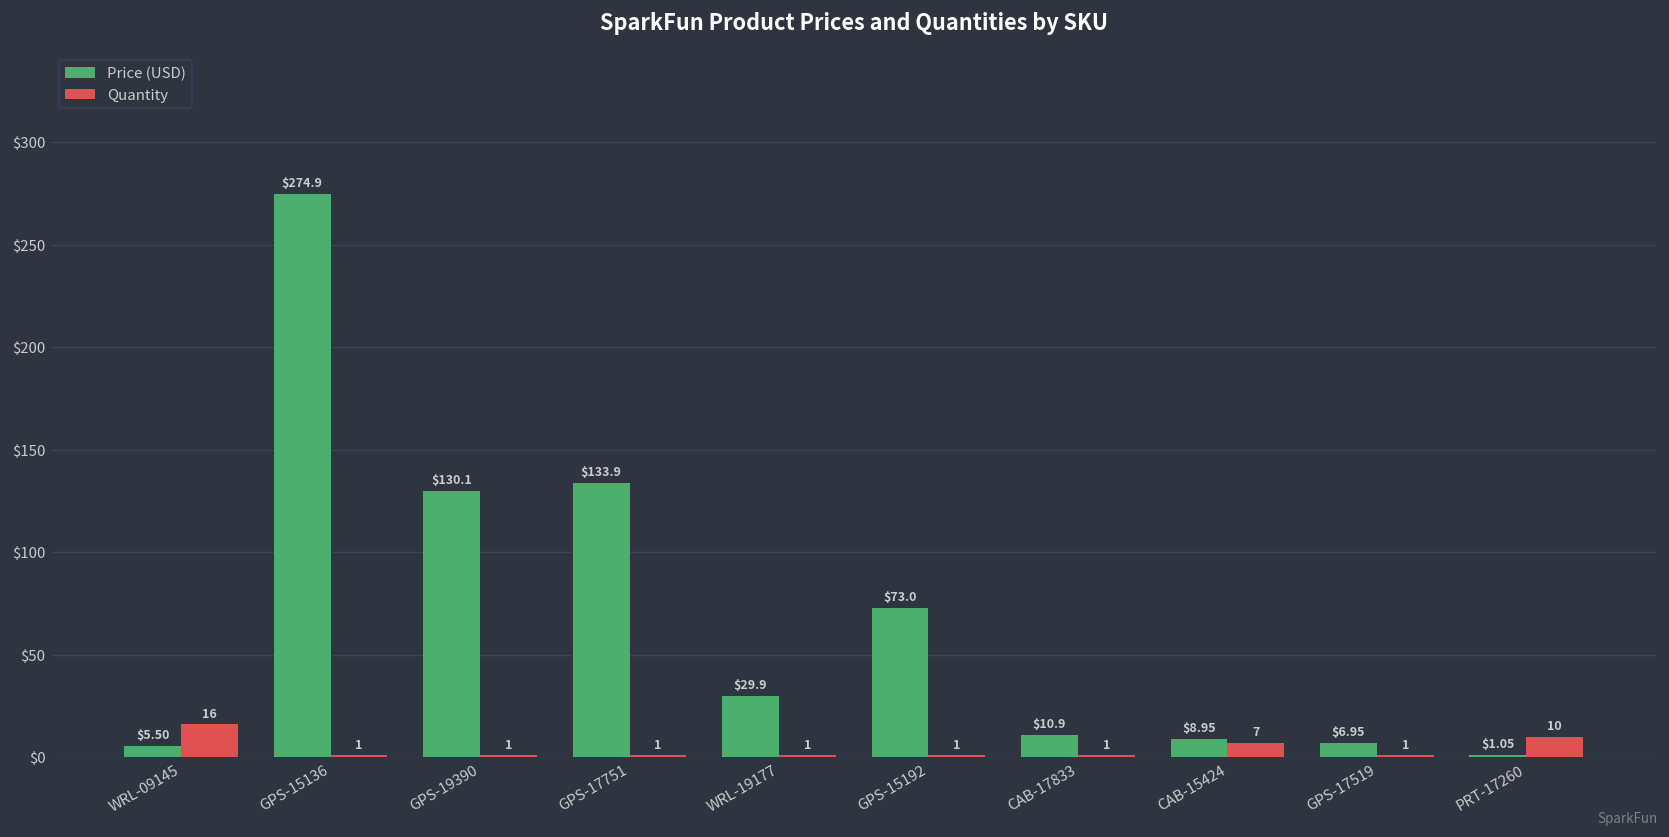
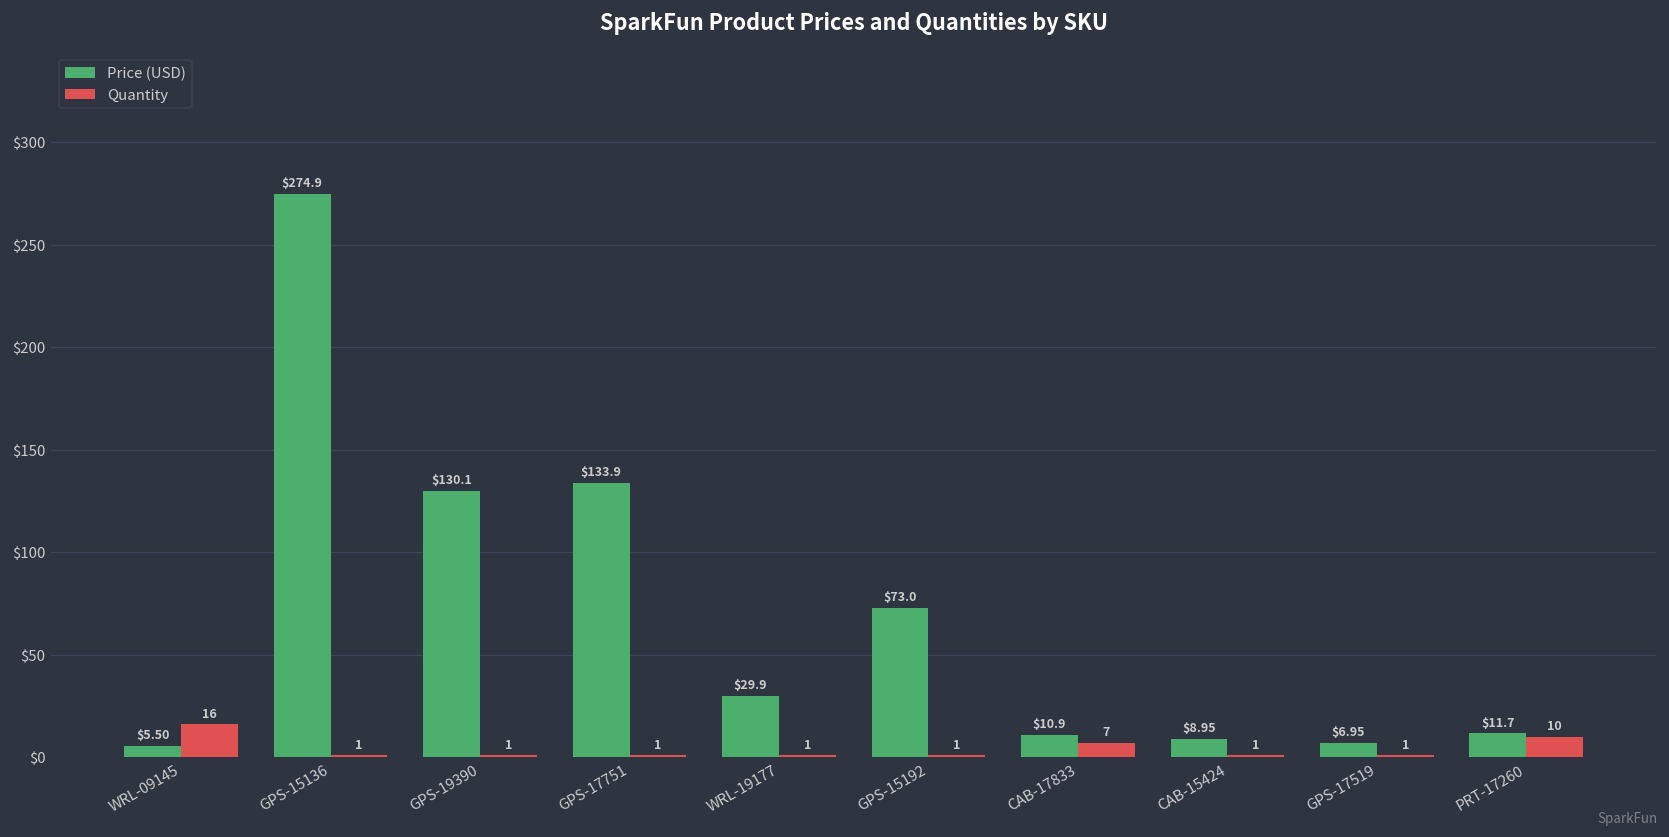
Quantity, CAB-17833: 1 -> 7
Quantity, CAB-15424: 7 -> 1
Price (USD), PRT-17260: $1.05 -> $11.7
